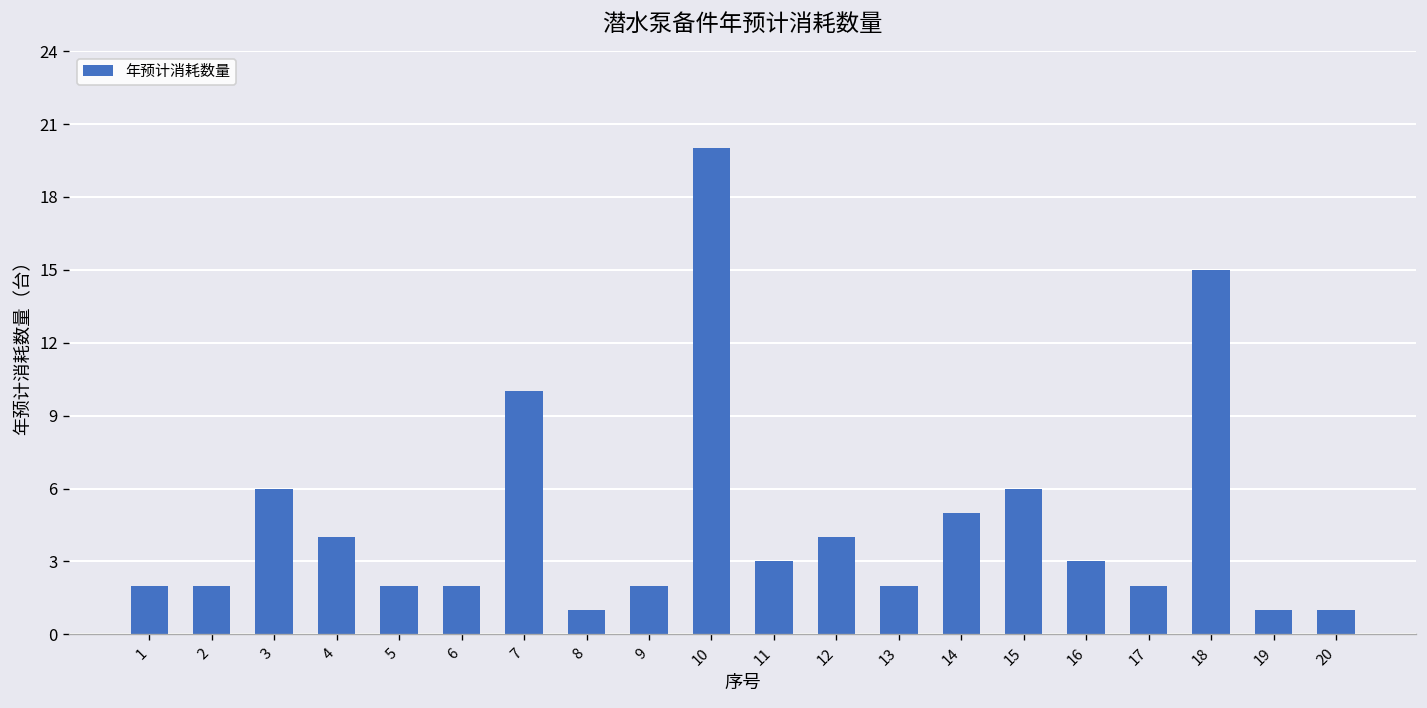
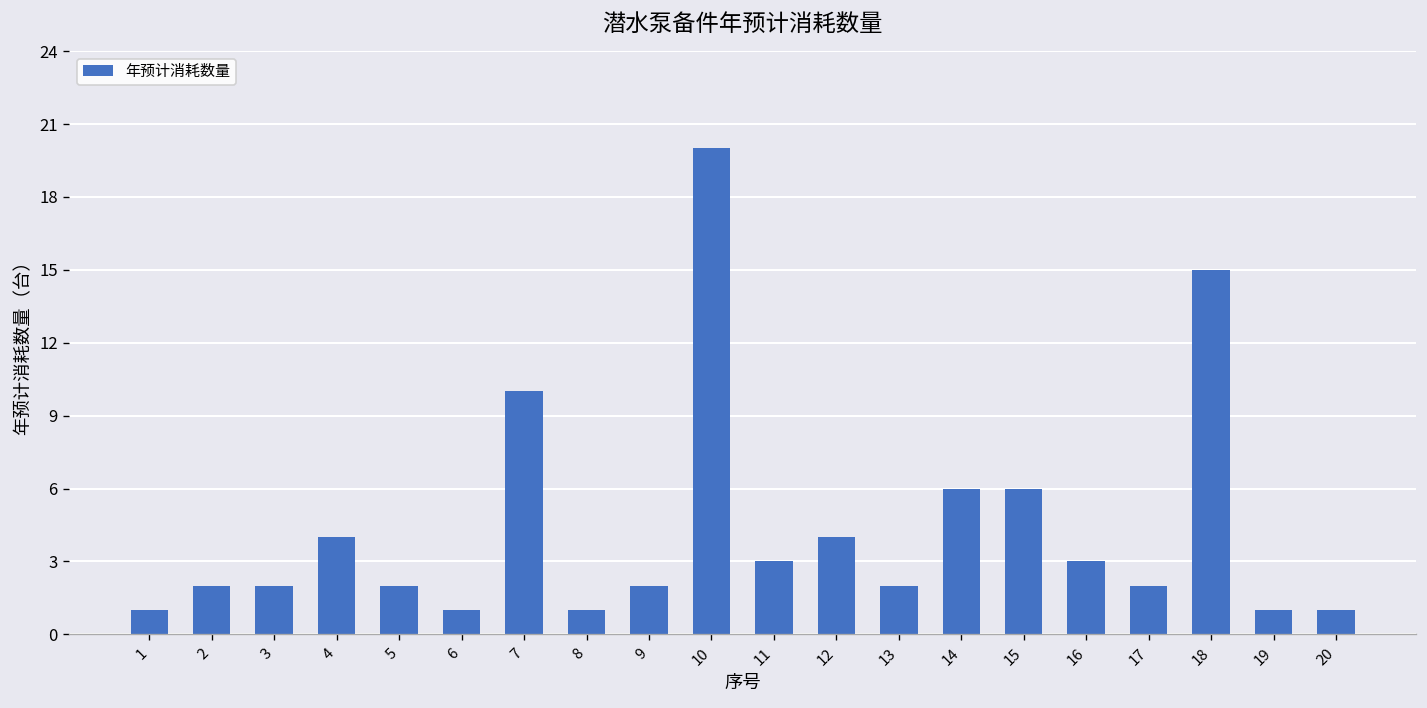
1: 2 -> 1
3: 6 -> 2
6: 2 -> 1
14: 5 -> 6
